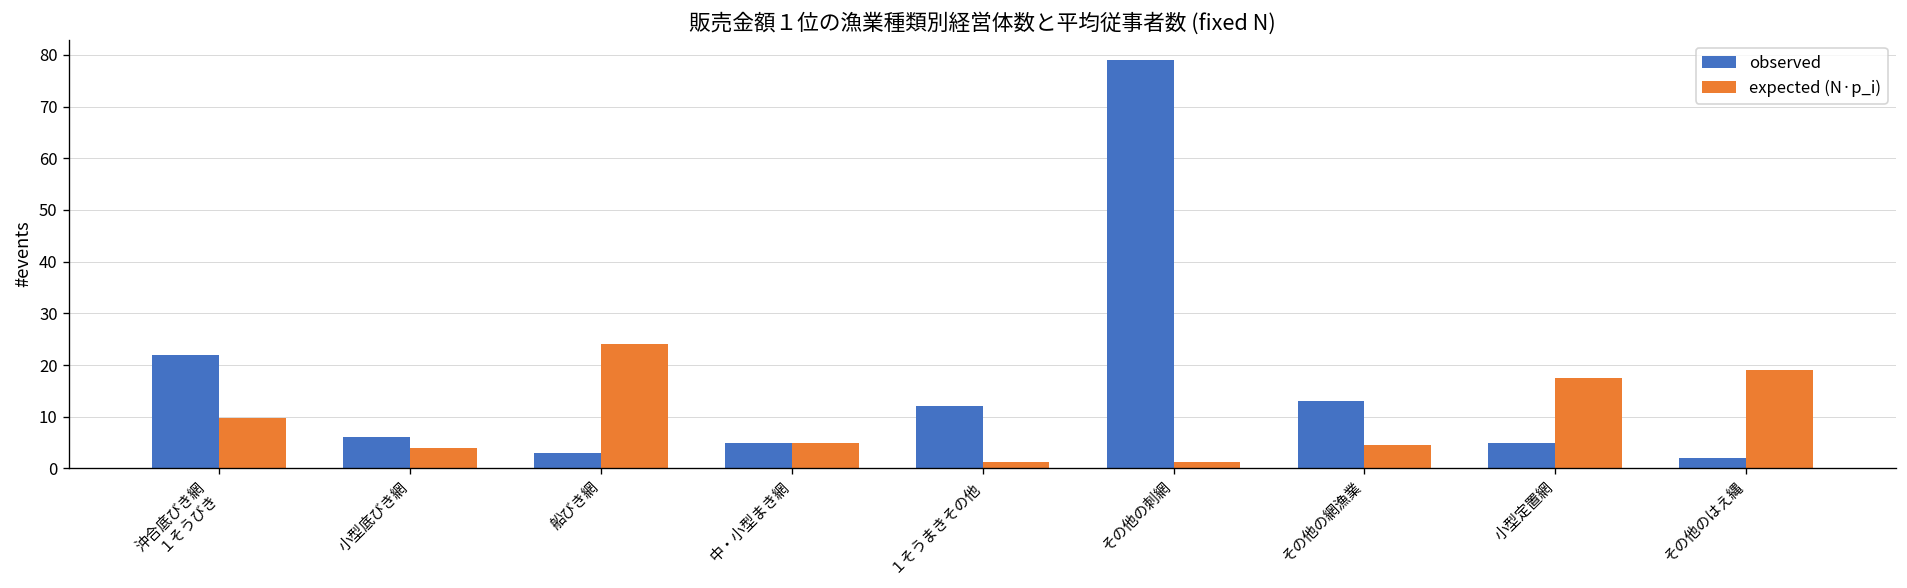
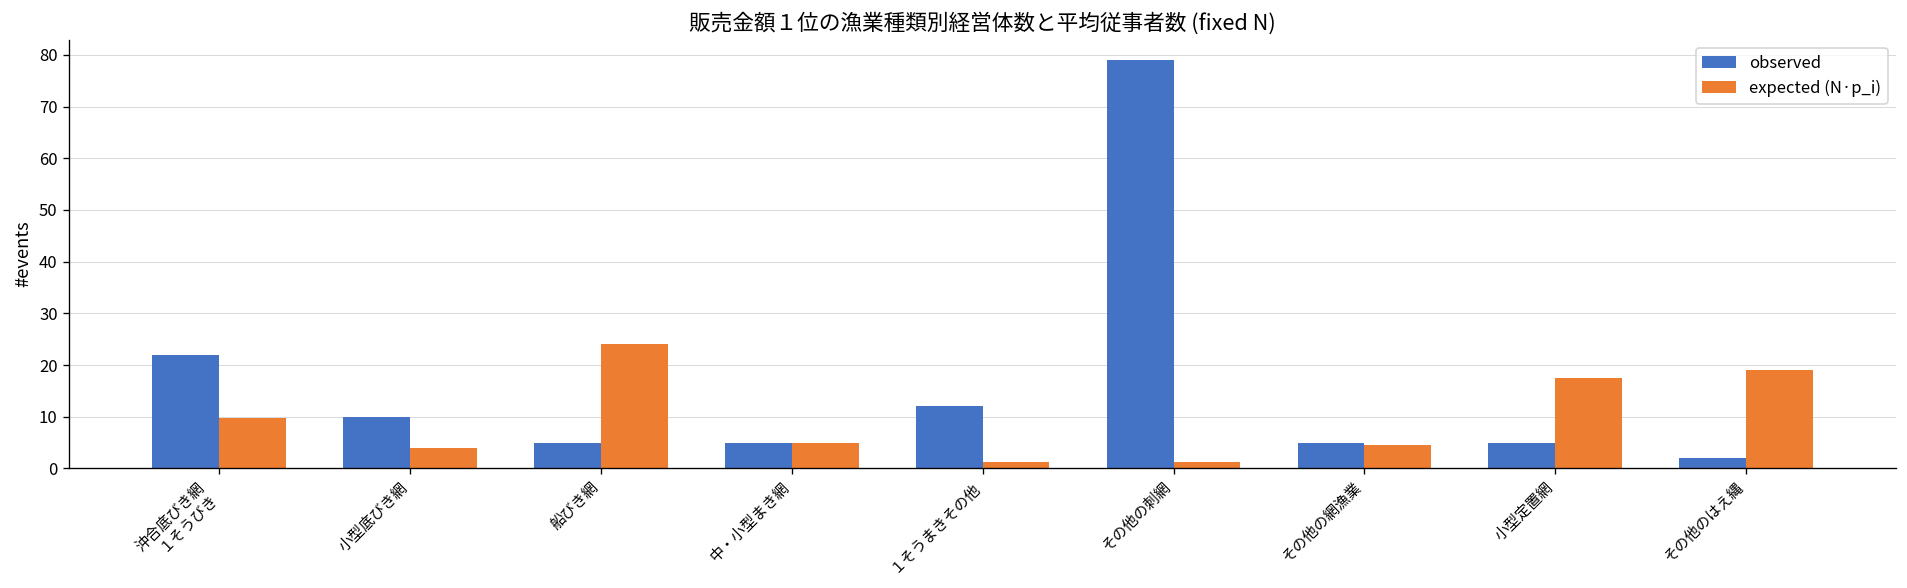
observed, 小型底びき網: 6 -> 10
observed, 船びき網: 3 -> 5
observed, その他の網漁業: 13 -> 5
